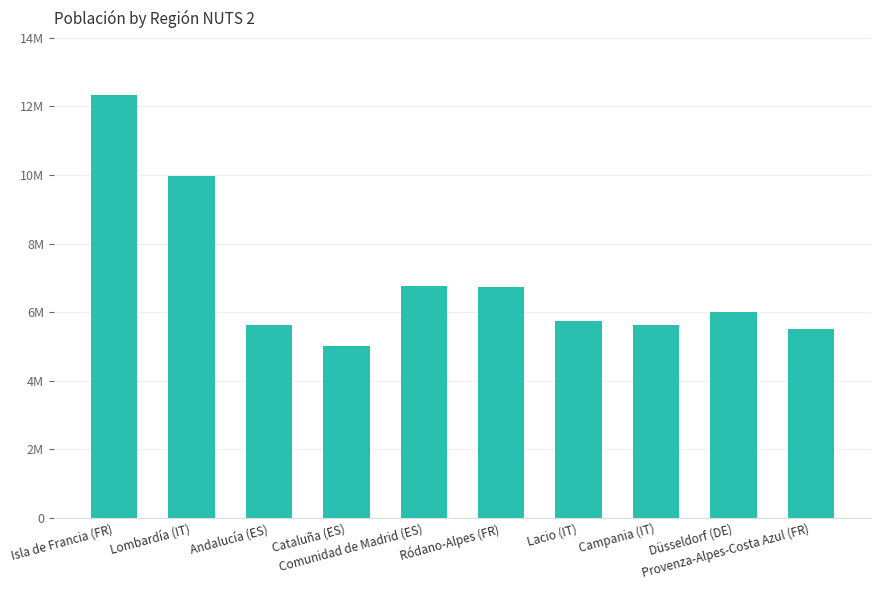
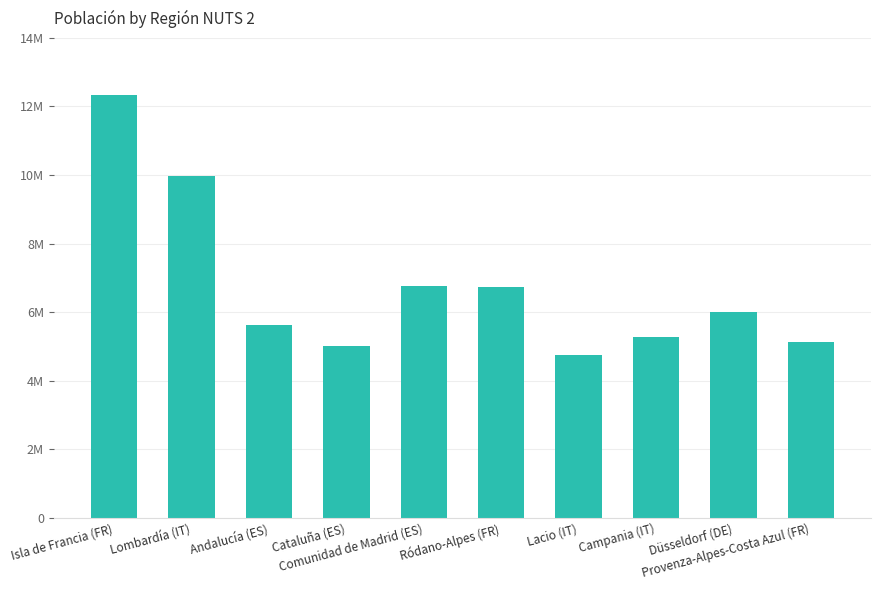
Lacio (IT): 5700000 -> 4700000
Campania (IT): 5600000 -> 5300000
Provenza-Alpes-Costa Azul (FR): 5500000 -> 5100000
